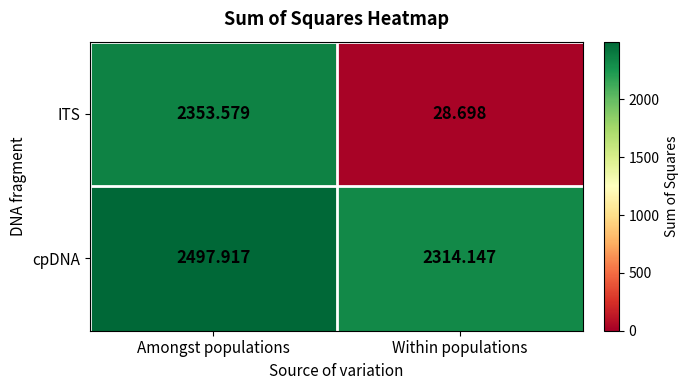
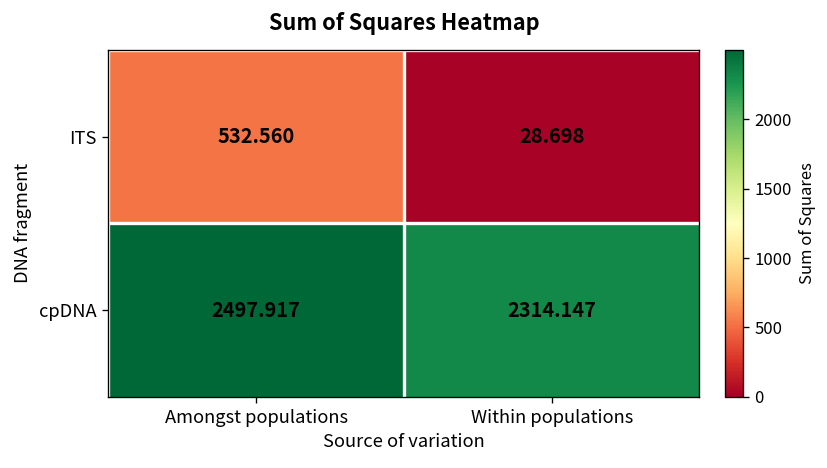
ITS, Amongst populations: 2353.579 -> 532.560
